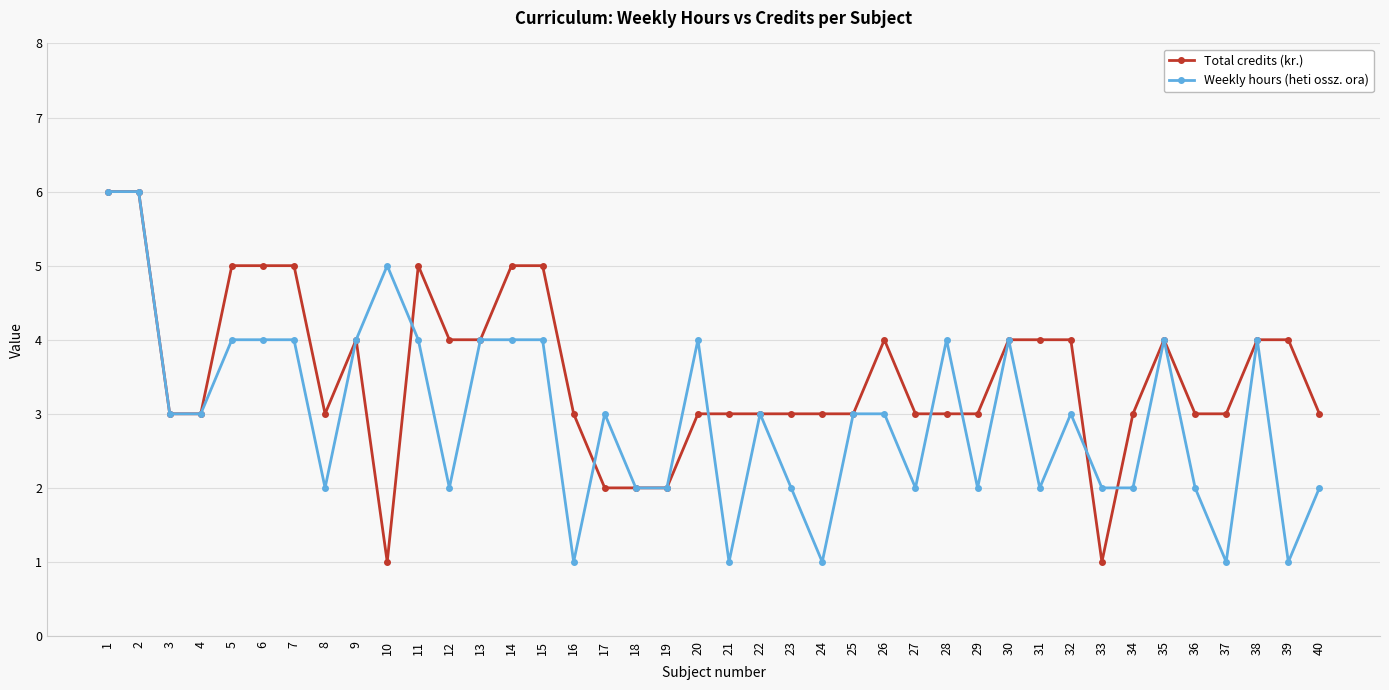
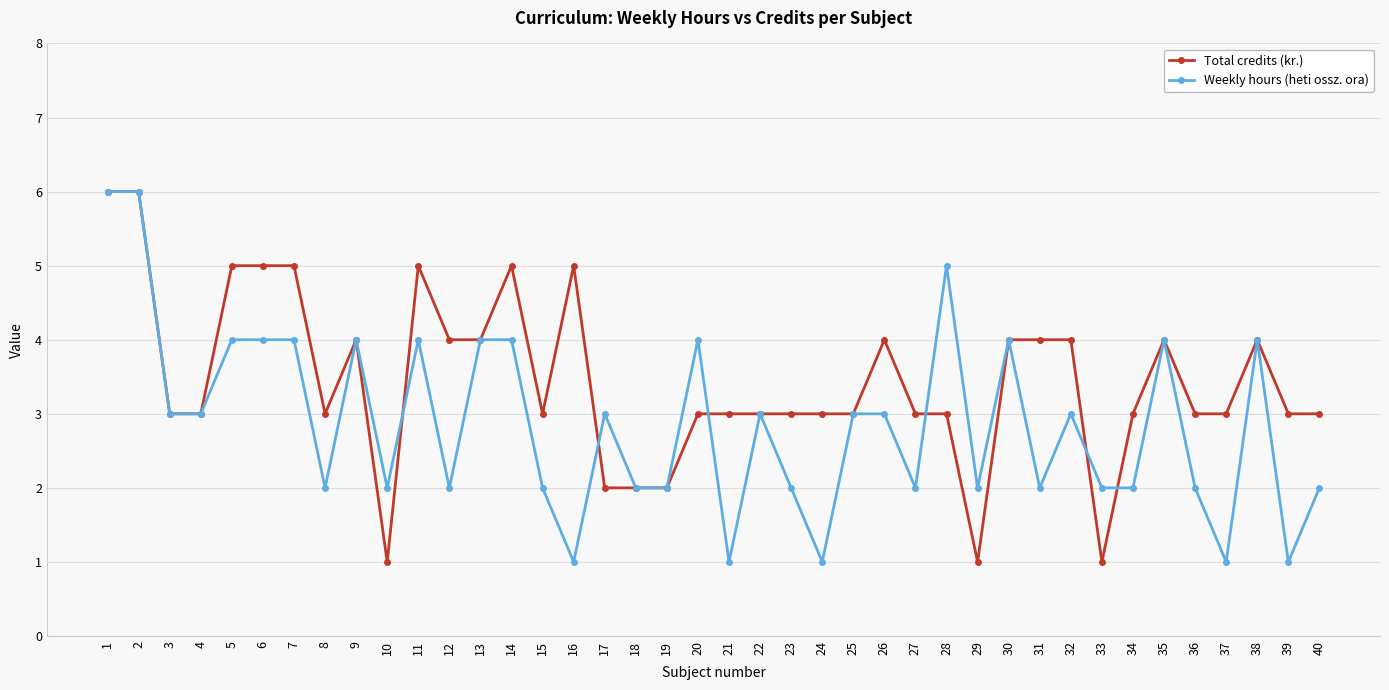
Weekly hours (heti ossz. ora), 10: 5 -> 2
Total credits (kr.), 15: 5 -> 3
Weekly hours (heti ossz. ora), 15: 4 -> 2
Total credits (kr.), 16: 3 -> 5
Weekly hours (heti ossz. ora), 28: 4 -> 5
Total credits (kr.), 29: 3 -> 1
Total credits (kr.), 39: 4 -> 3
